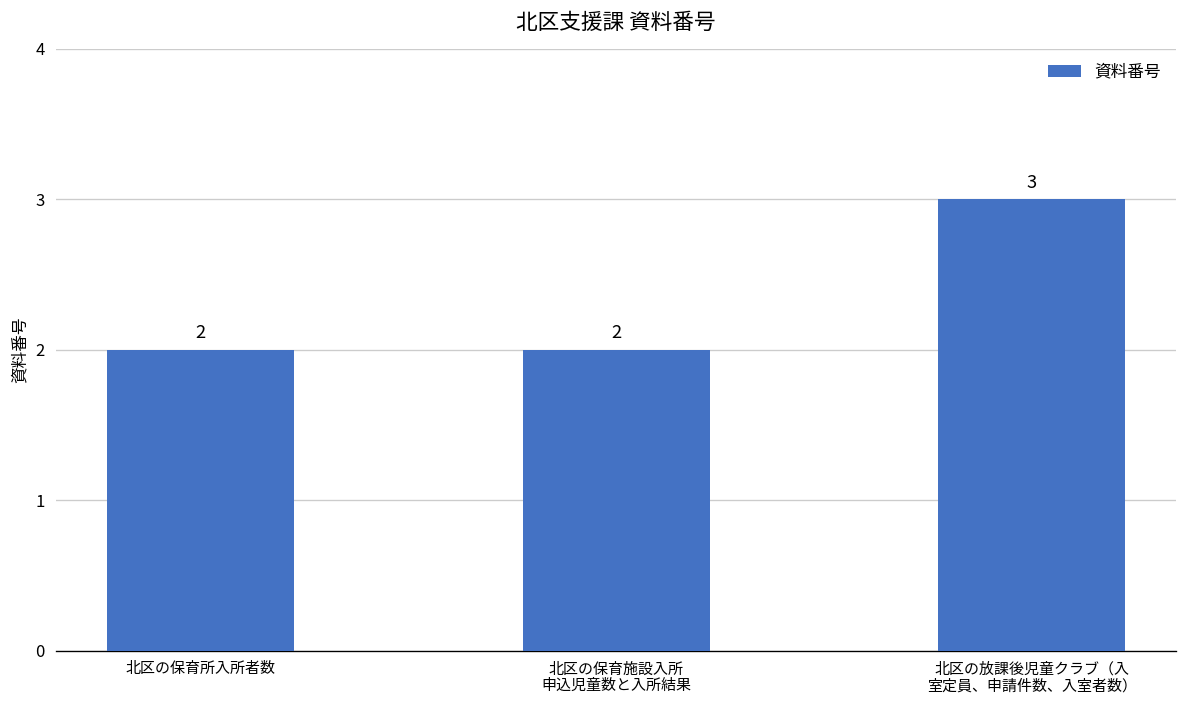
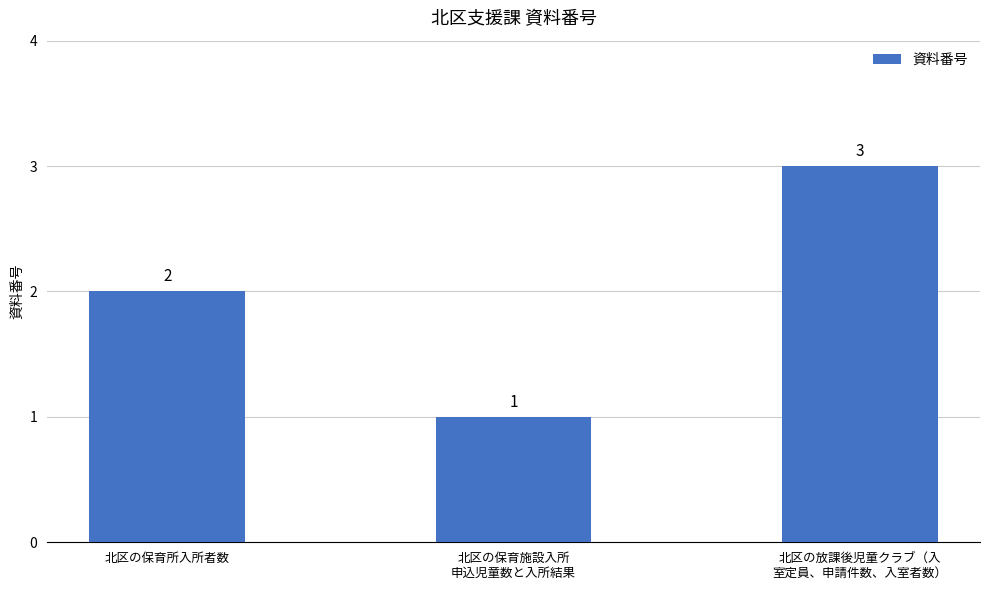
北区の保育施設入所 申込児童数と入所結果: 2 -> 1
